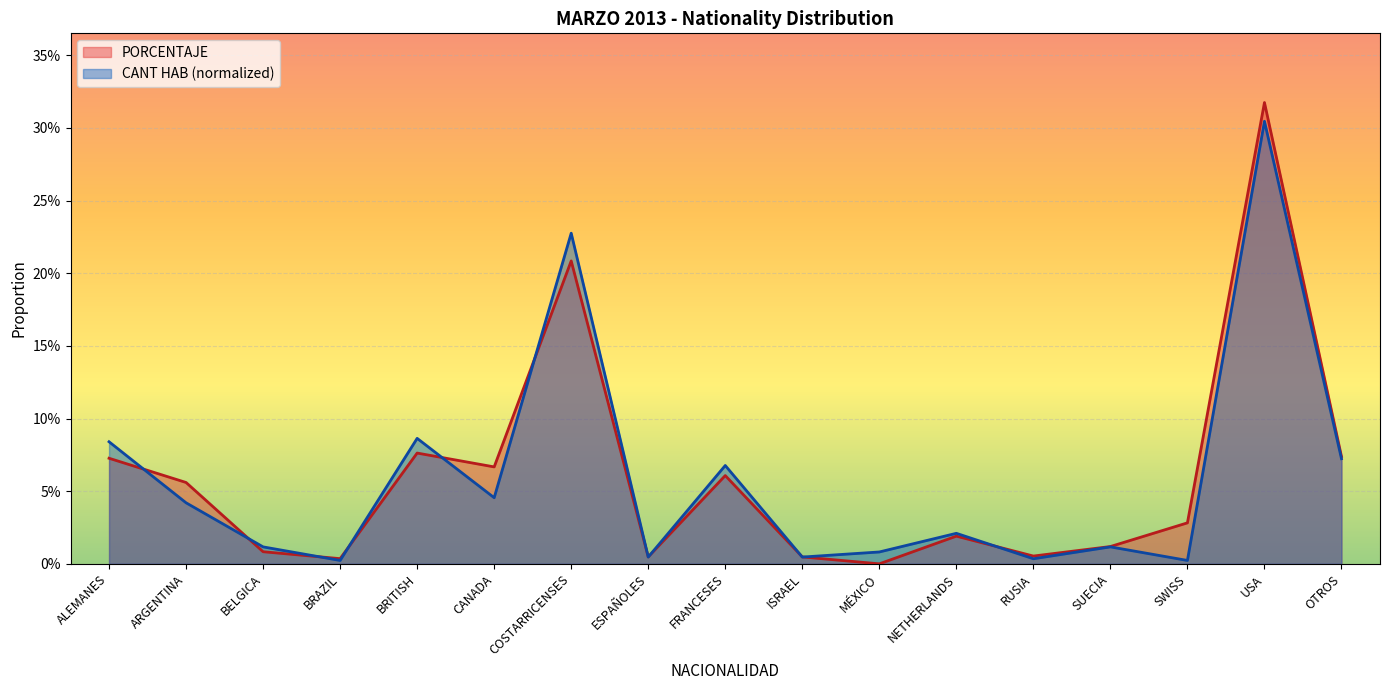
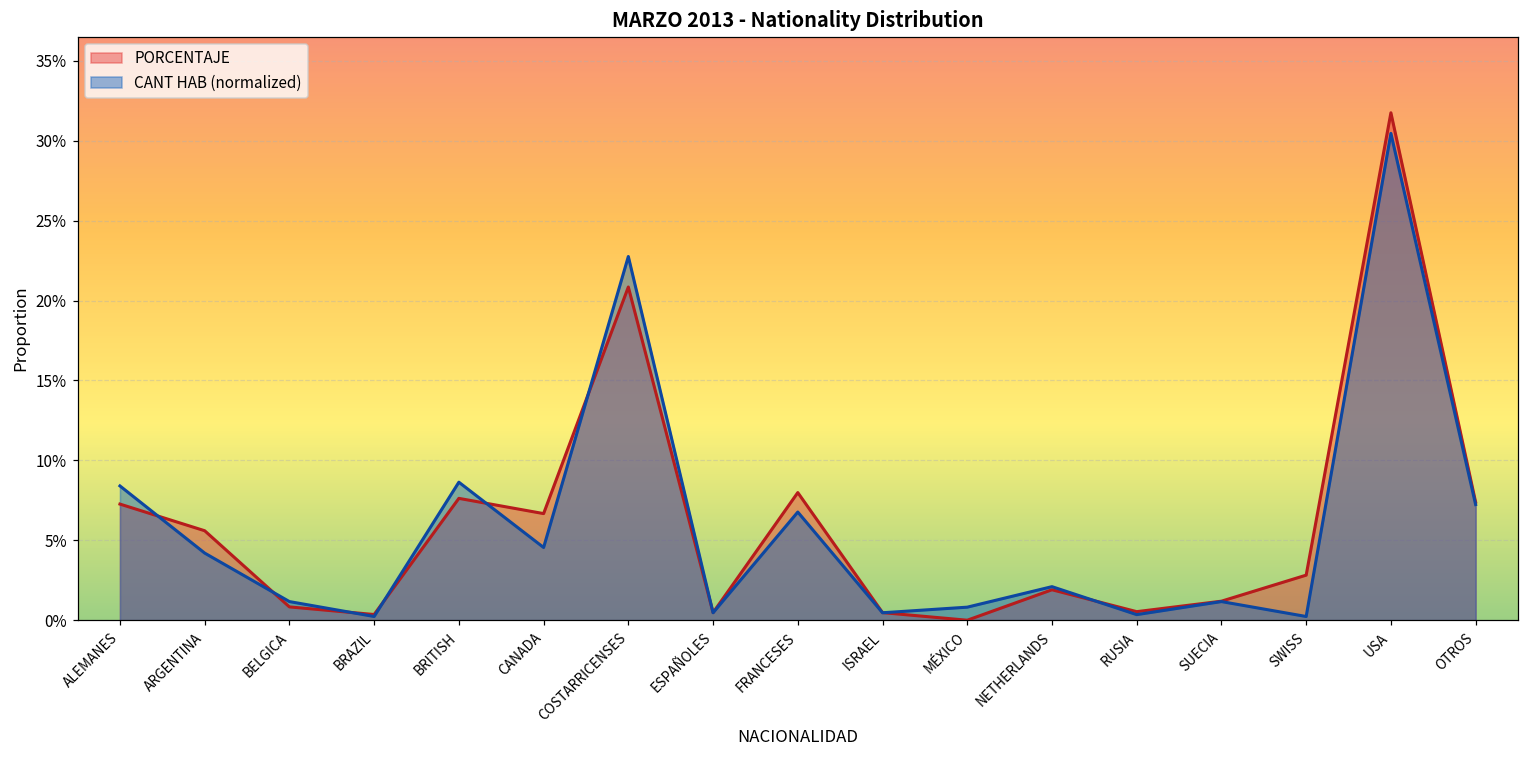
PORCENTAJE, FRANCESES: 6.1% -> 8.0%
